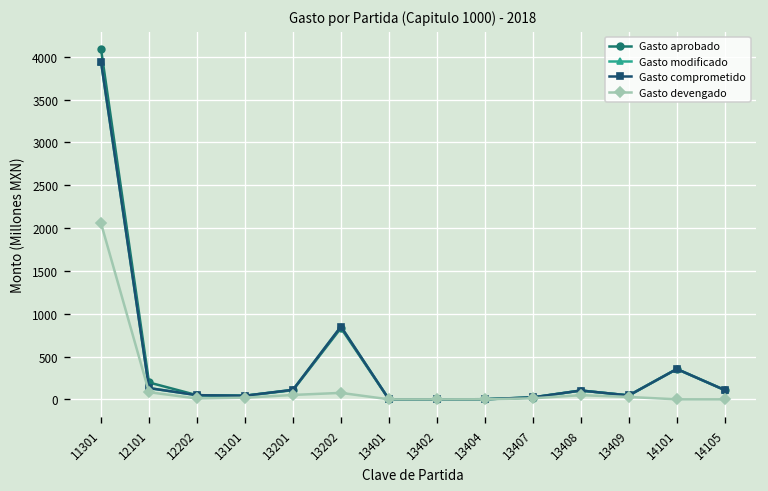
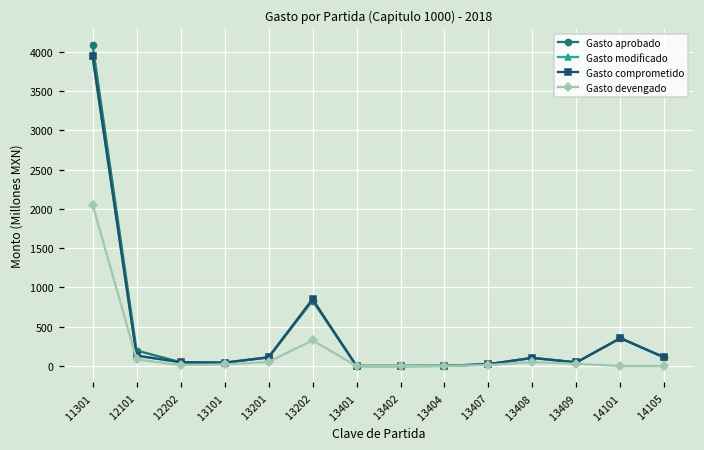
Gasto devengado, 13202: 100 -> 300
